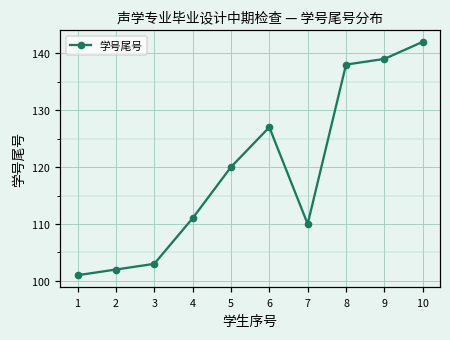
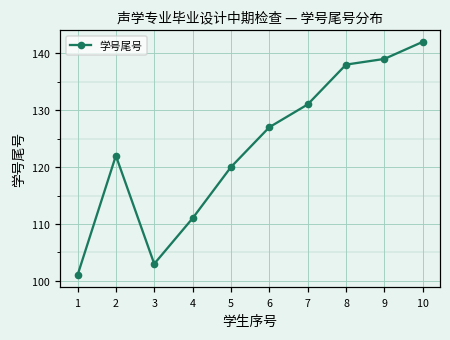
2: 102 -> 122
7: 110 -> 131
